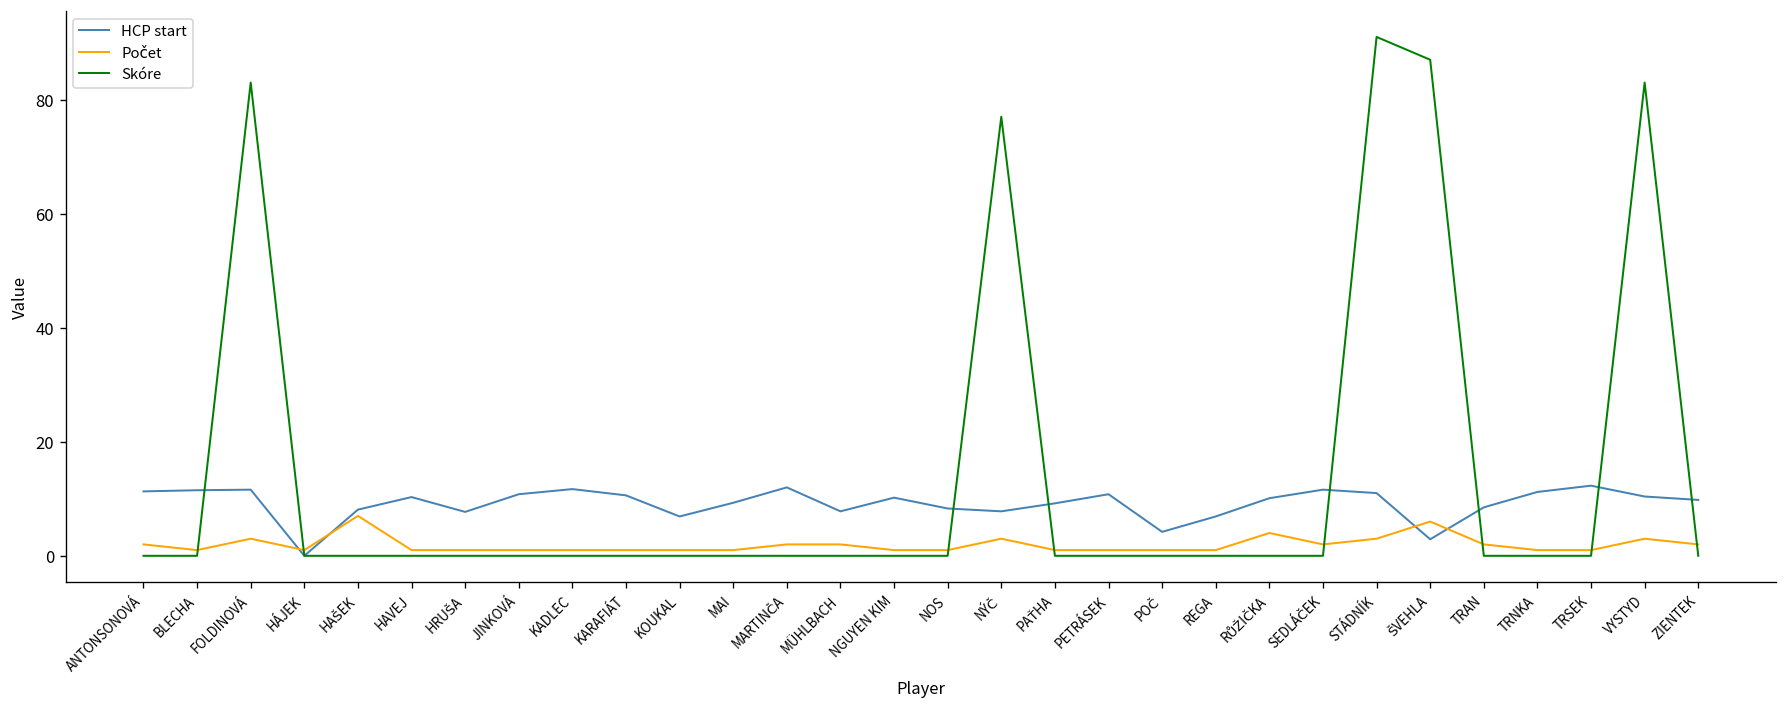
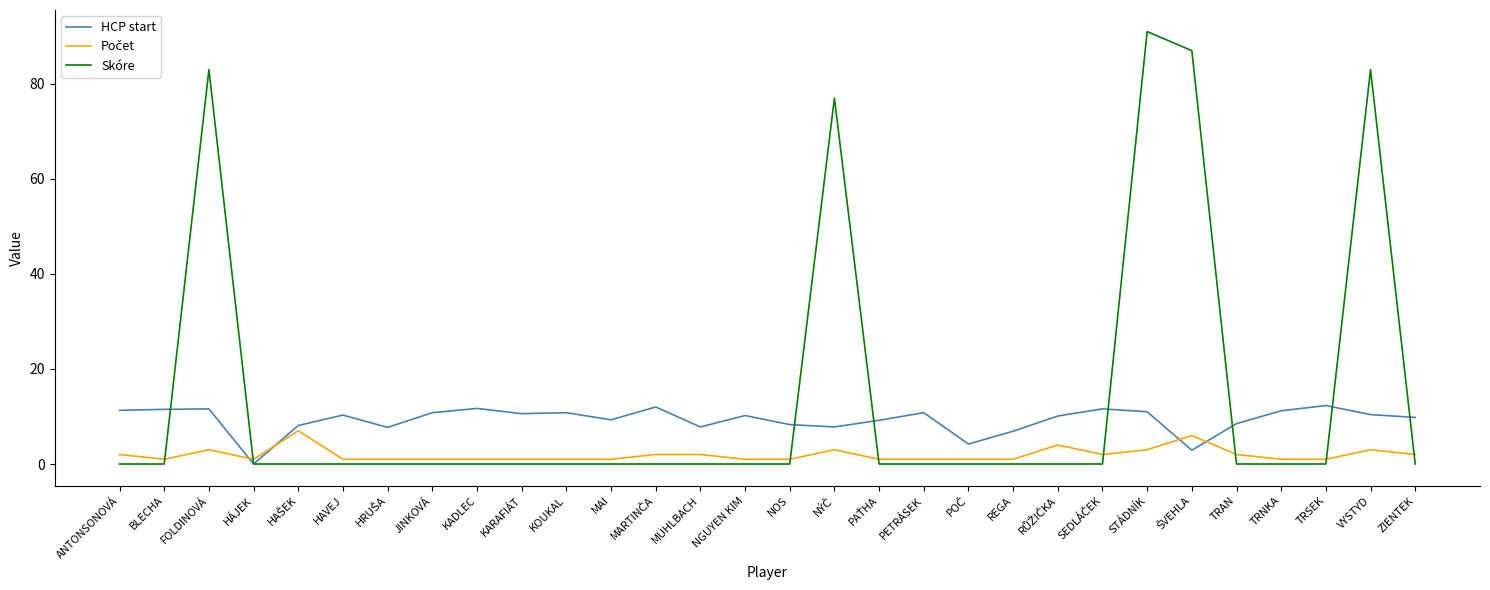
HCP start, KOUKAL: 7 -> 11
